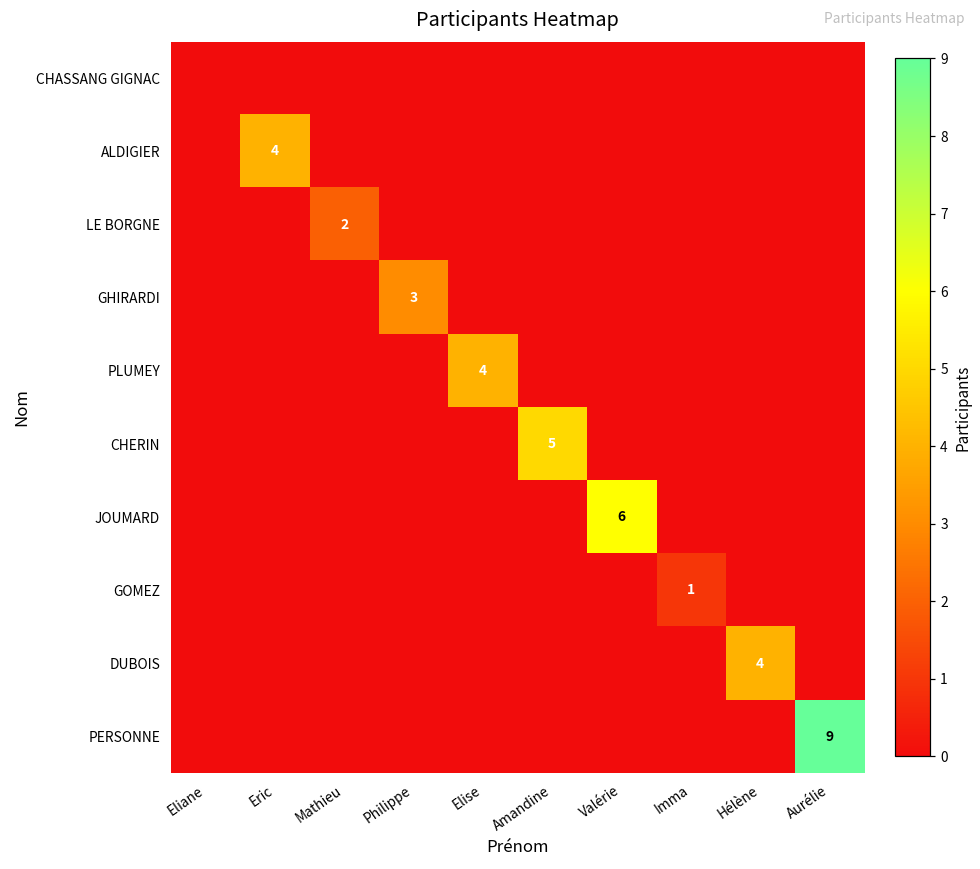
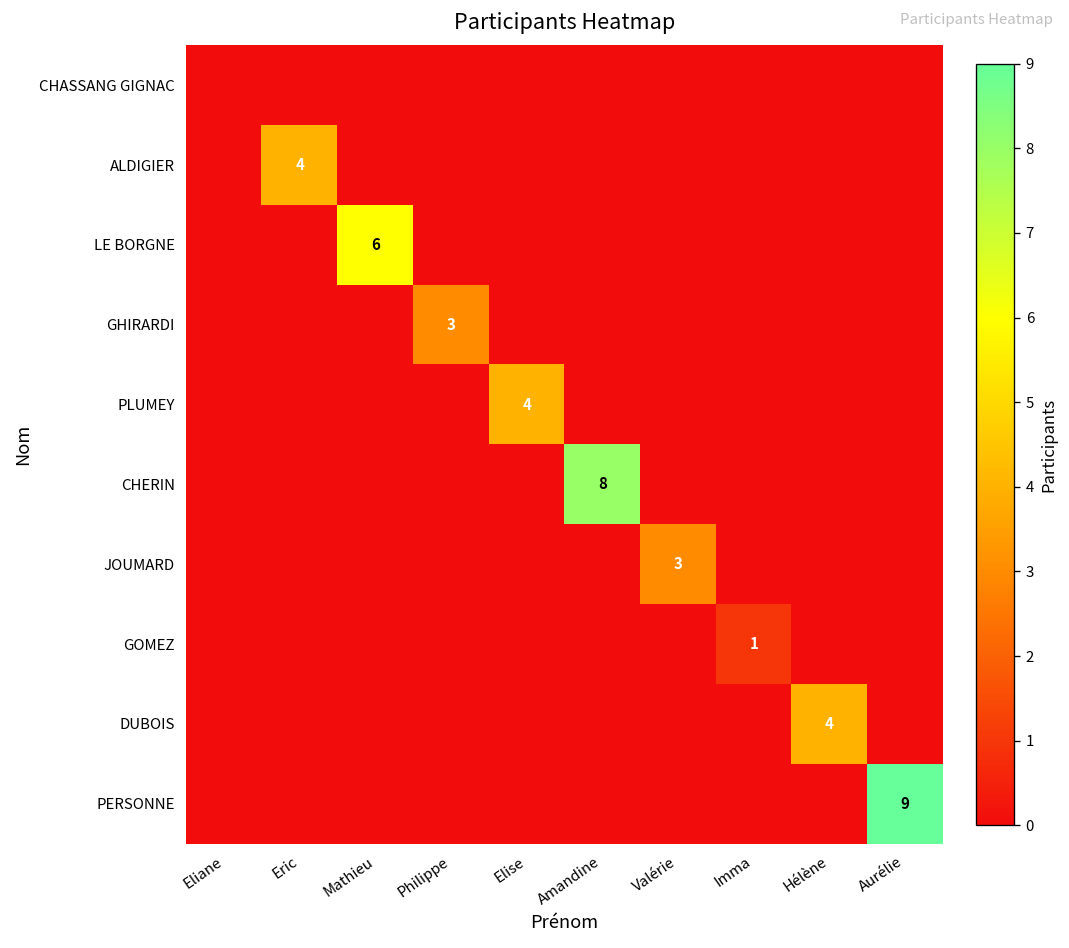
LE BORGNE, Mathieu: 2 -> 6
CHERIN, Amandine: 5 -> 8
JOUMARD, Valérie: 6 -> 3
